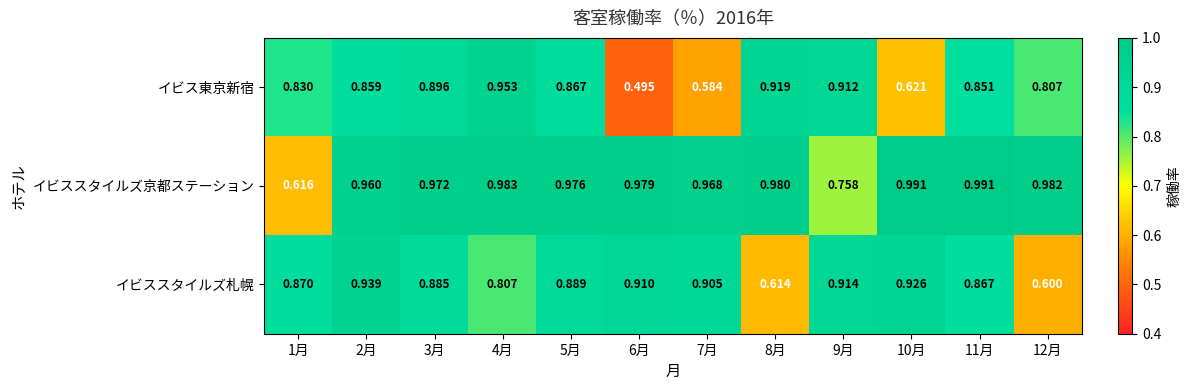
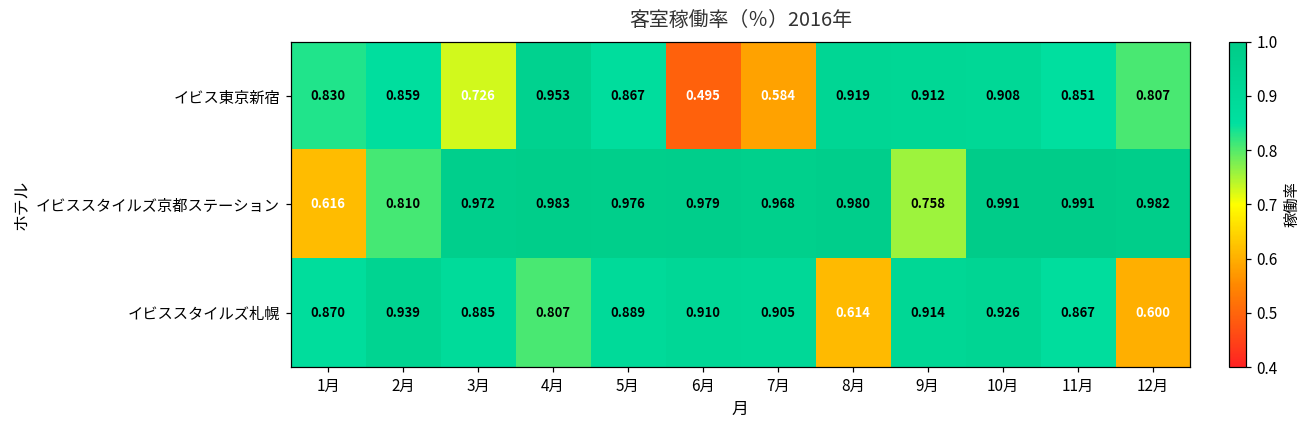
イビス東京新宿, 3月: 0.896 -> 0.726
イビス東京新宿, 10月: 0.621 -> 0.908
イビススタイルズ京都ステーション, 2月: 0.960 -> 0.810
